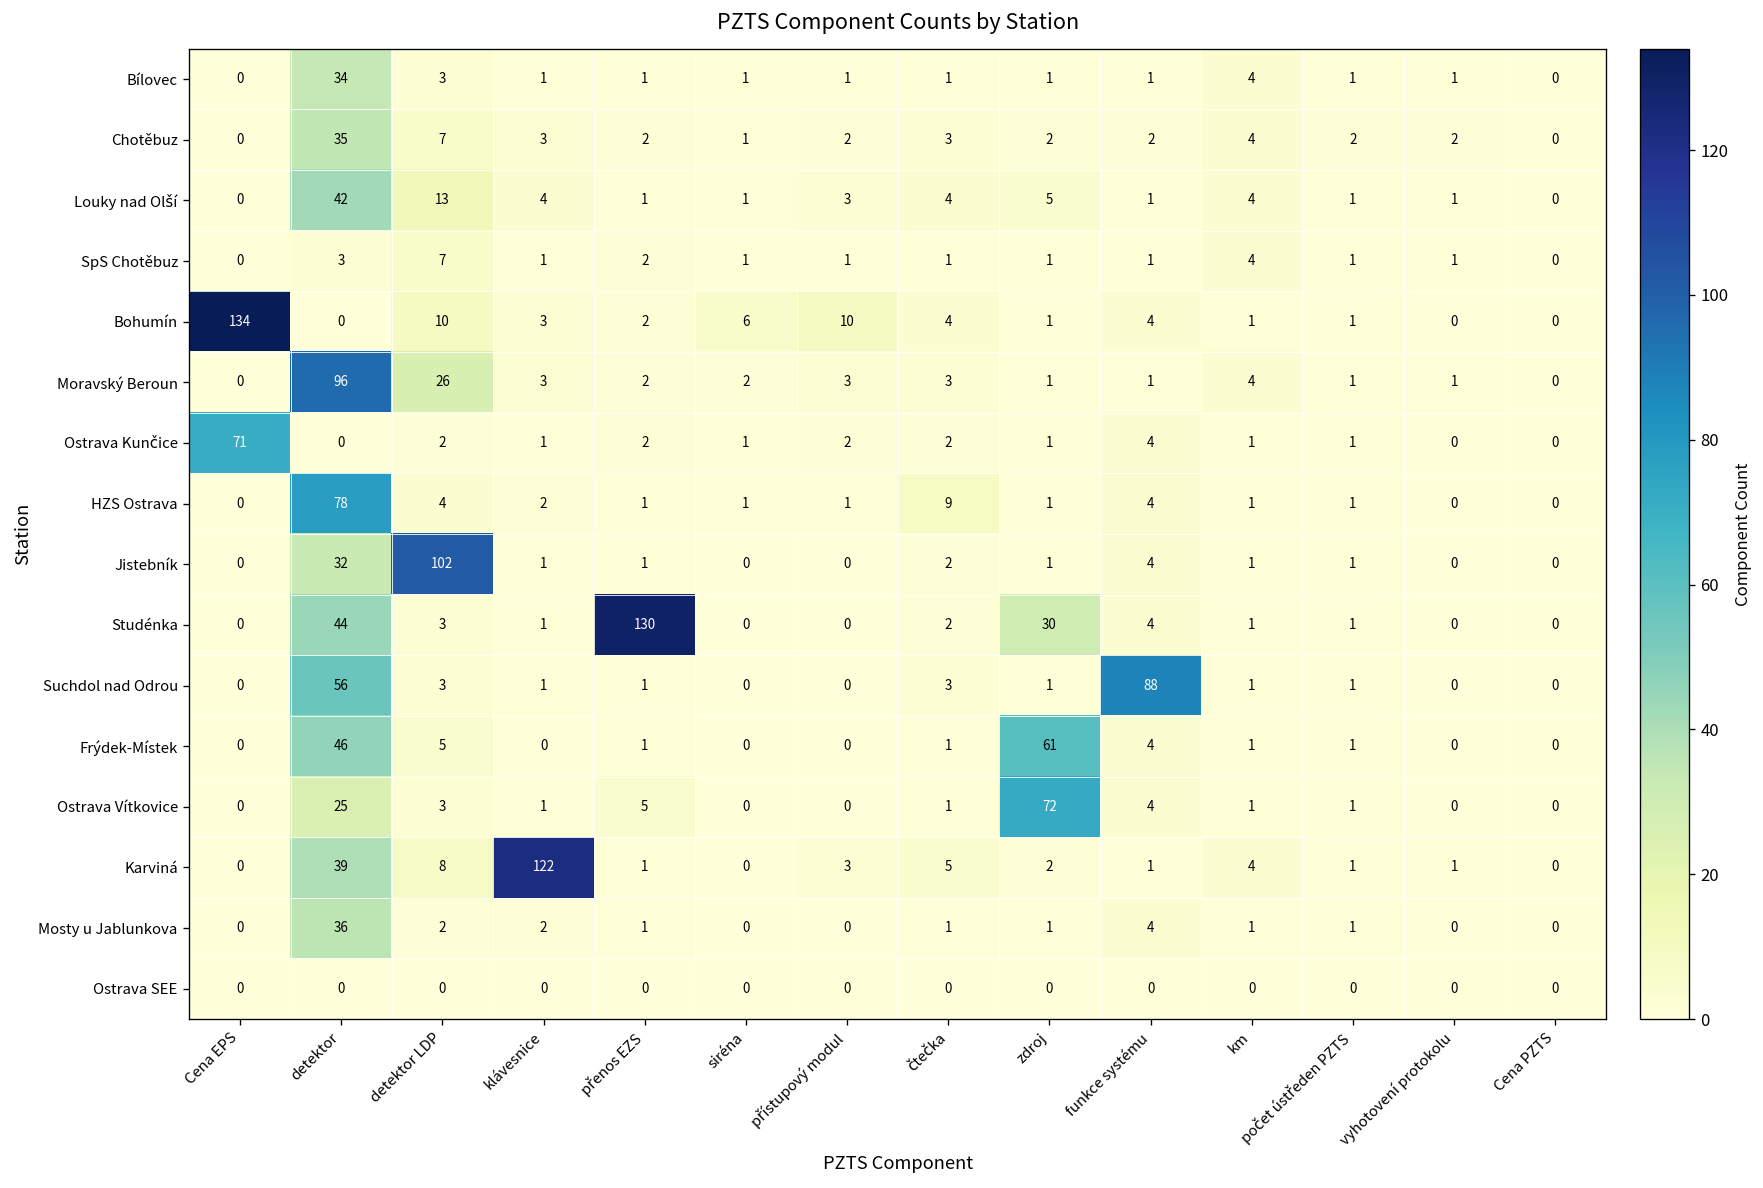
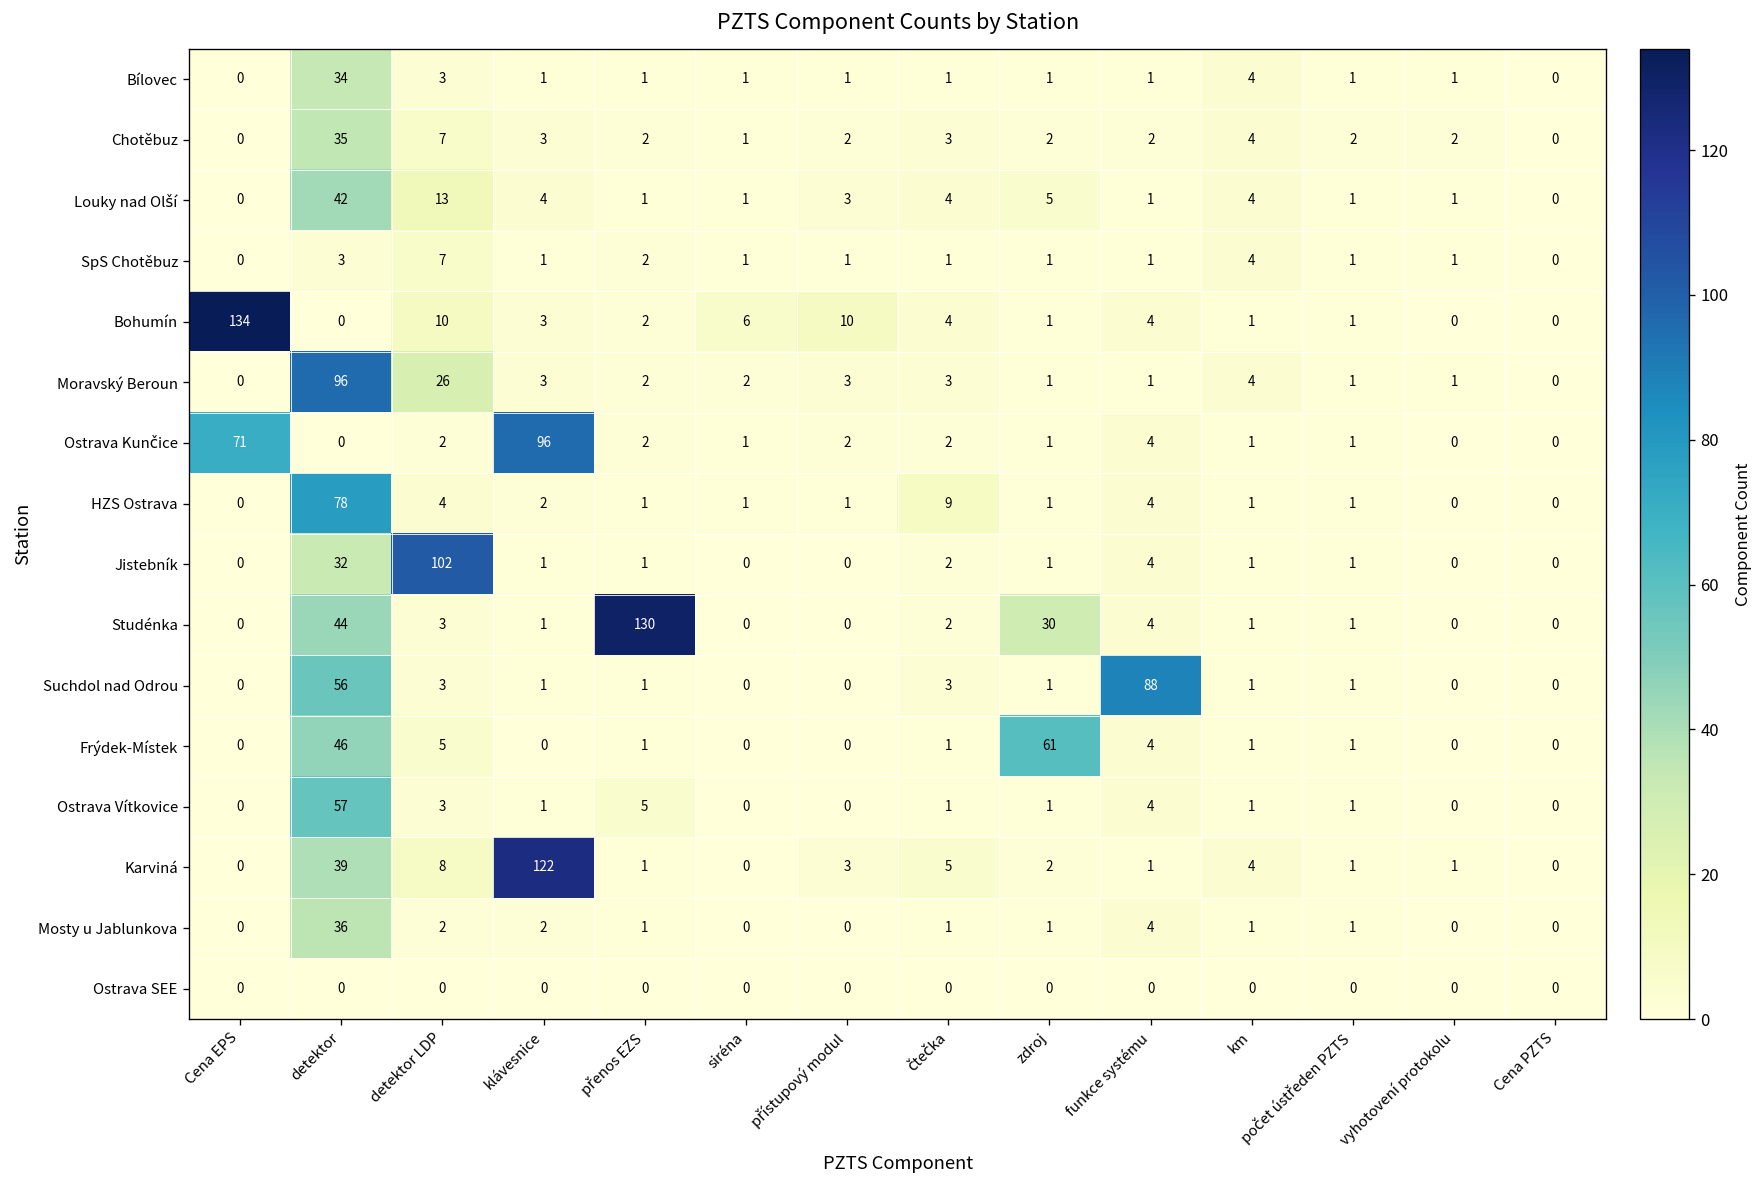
Ostrava Kunčice, klávesnice: 1 -> 96
Ostrava Vítkovice, detektor: 25 -> 57
Ostrava Vítkovice, zdroj: 72 -> 1
